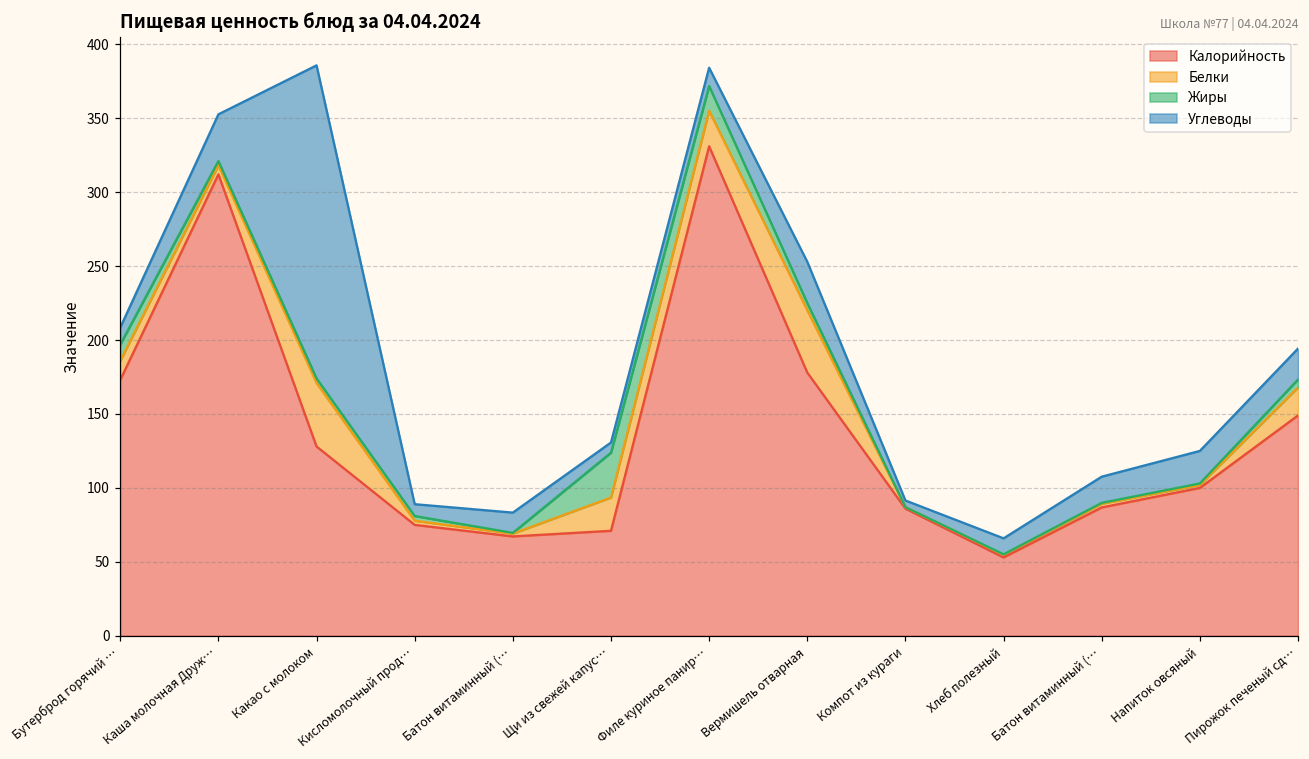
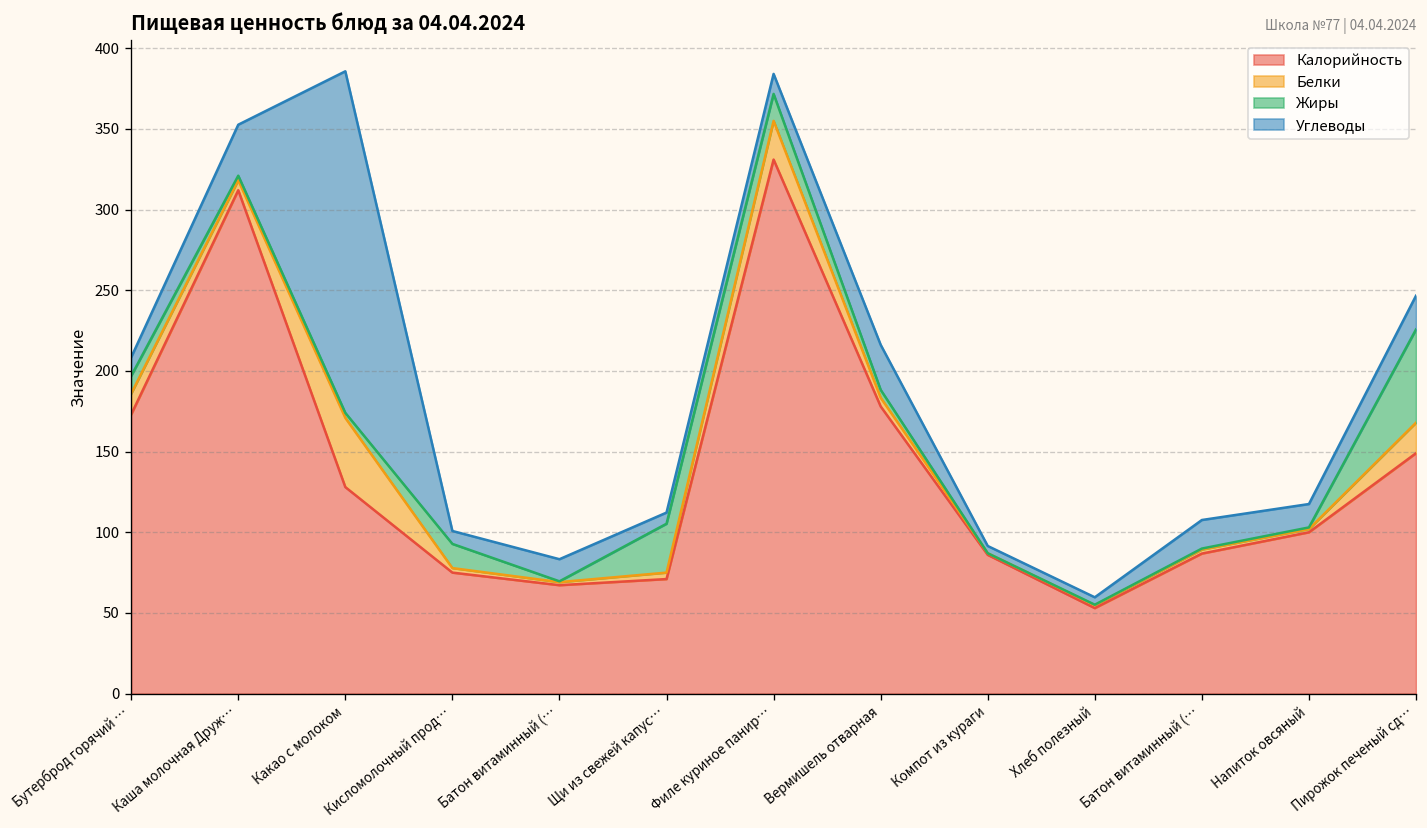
Жиры, Кисломолочный прод…: 3 -> 15
Белки, Щи из свежей капус…: 23 -> 4
Белки, Вермишель отварная: 42 -> 5
Углеводы, Хлеб полезный: 11 -> 5
Углеводы, Напиток овсяный: 22 -> 15
Жиры, Пирожок печеный сд…: 5 -> 58
